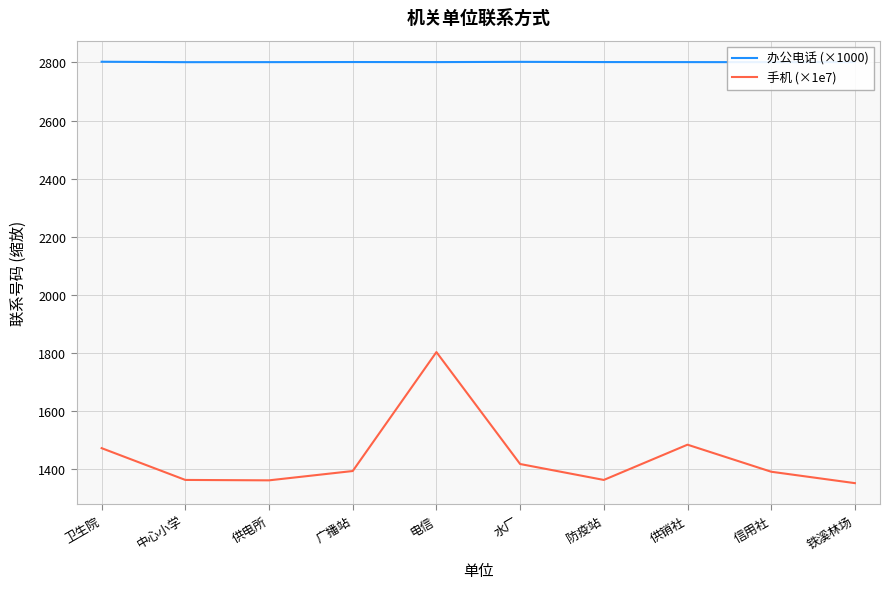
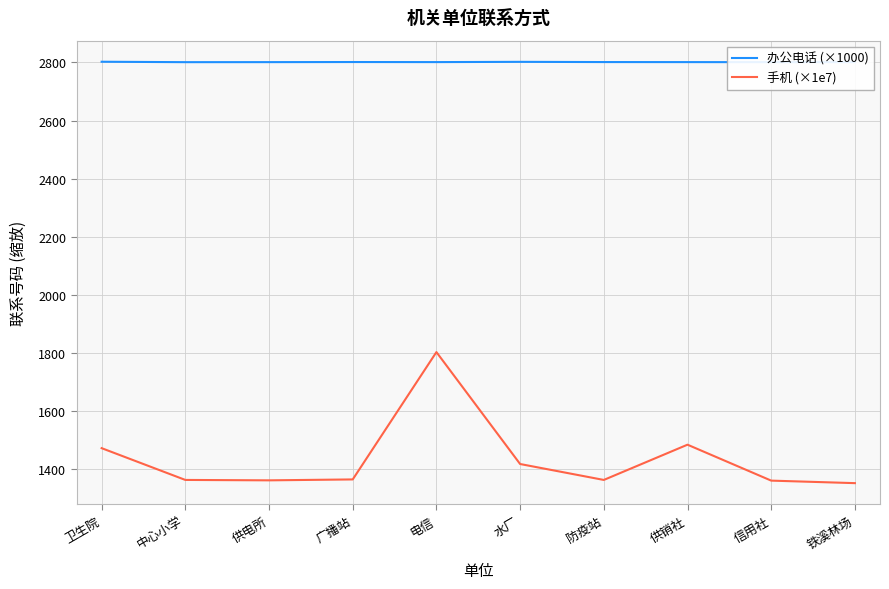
手机 (×1e7), 广播站: 1390 -> 1360
手机 (×1e7), 信用社: 1390 -> 1360
